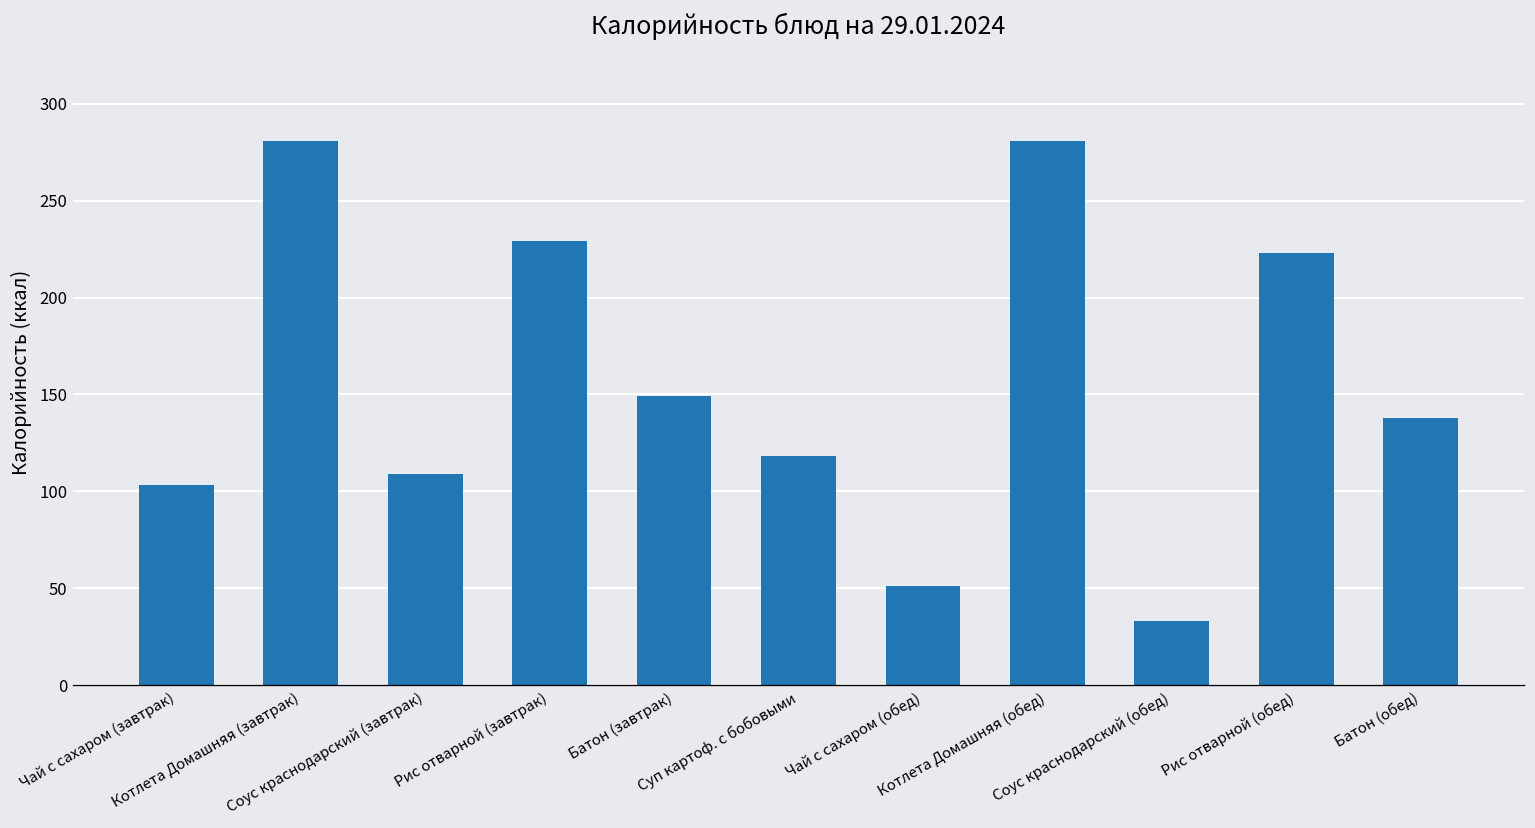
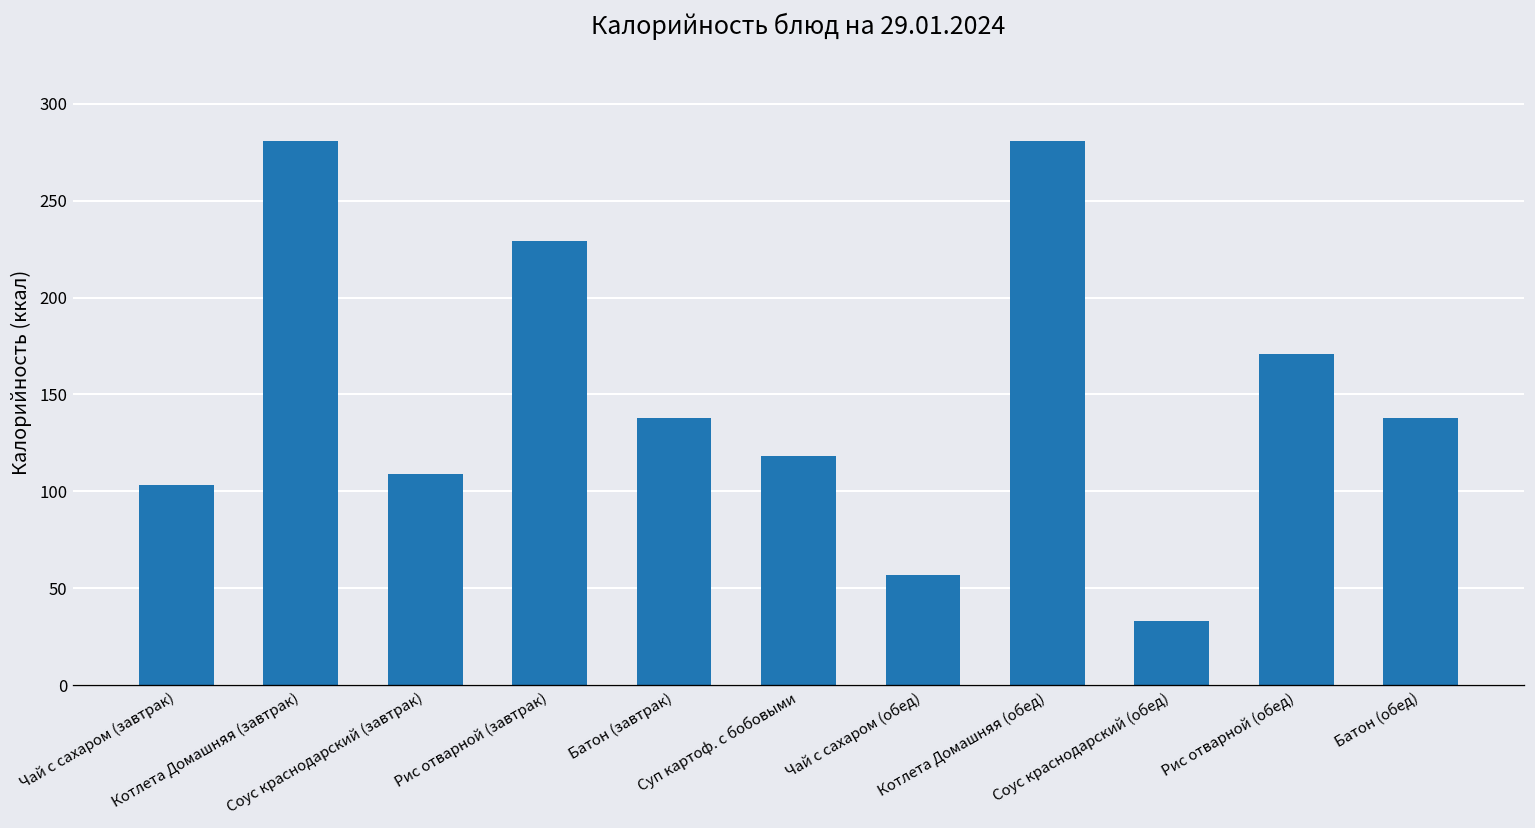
Батон (завтрак): 149 -> 138
Чай с сахаром (обед): 51 -> 57
Рис отварной (обед): 223 -> 171
